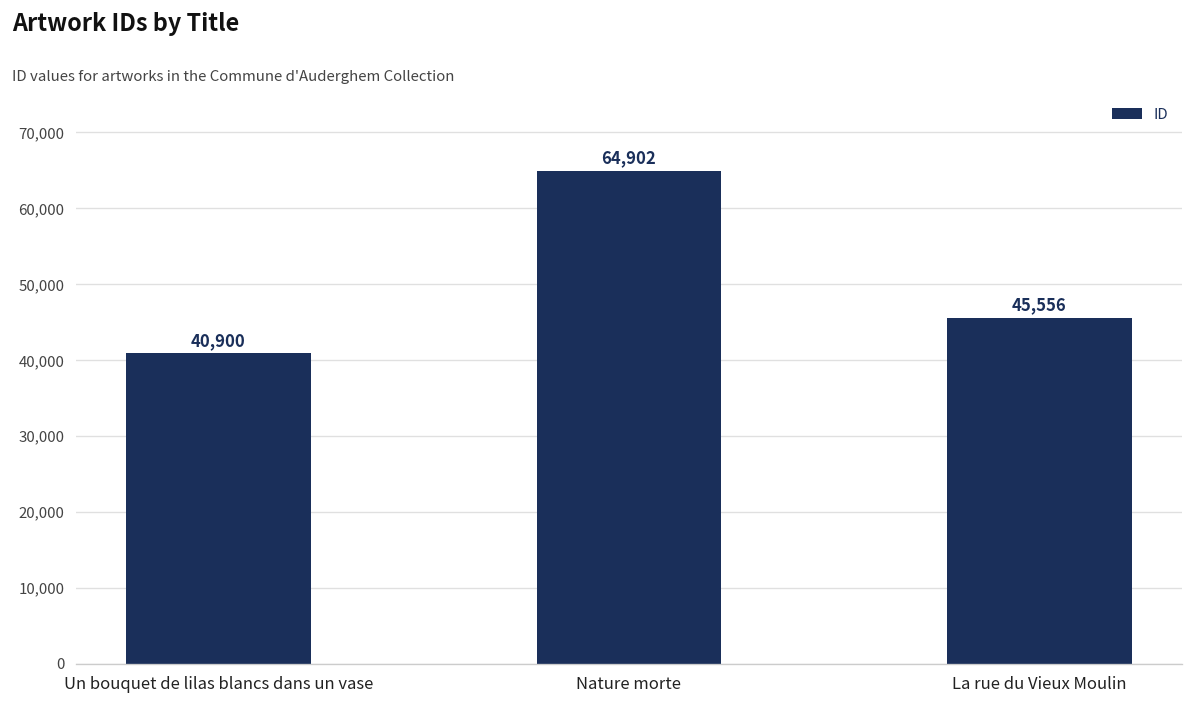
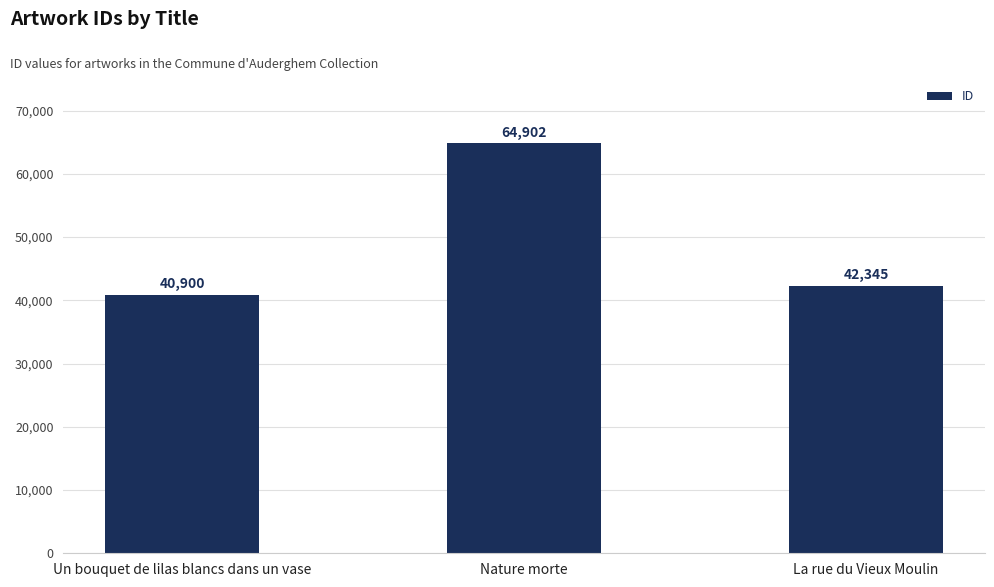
La rue du Vieux Moulin: 45,556 -> 42,345
